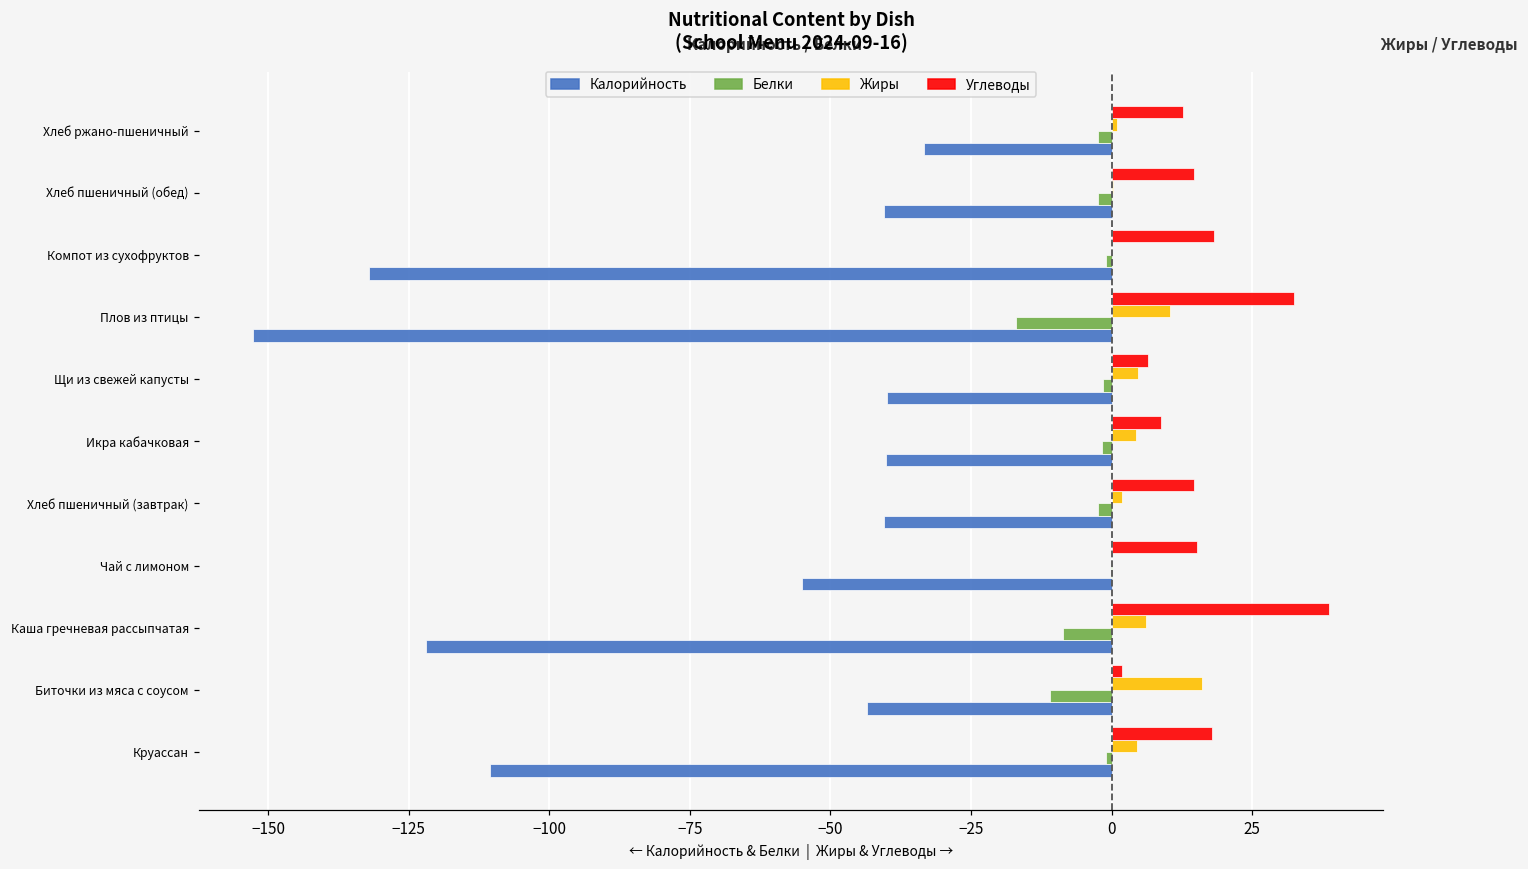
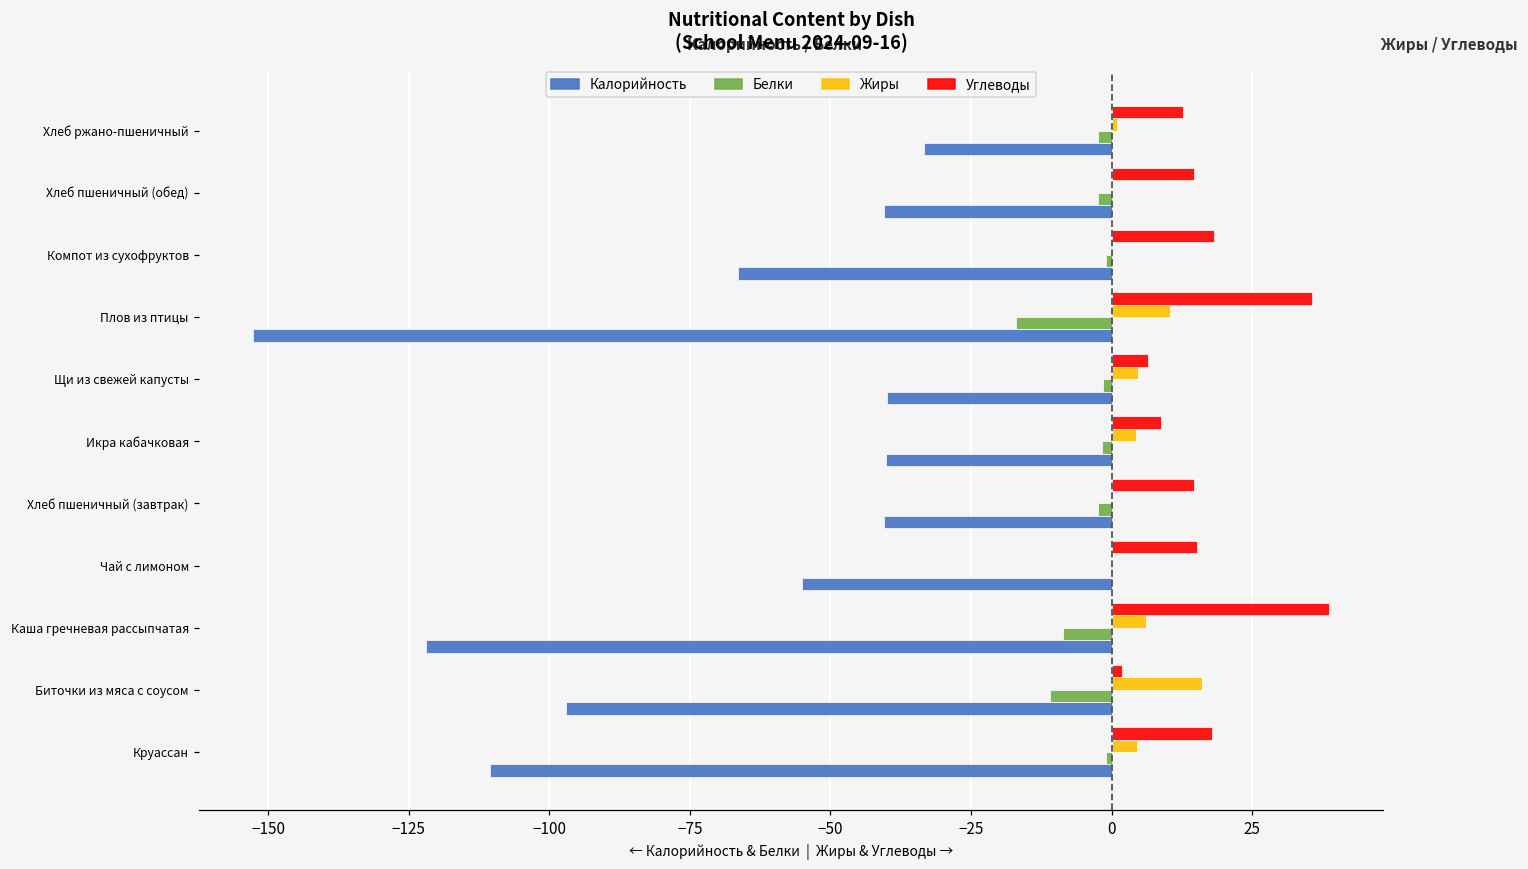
Калорийность, Компот из сухофруктов: -132 -> -66
Углеводы, Плов из птицы: 32 -> 36
Жиры, Хлеб пшеничный (завтрак): 2 -> 0
Калорийность, Биточки из мяса с соусом: -44 -> -97
